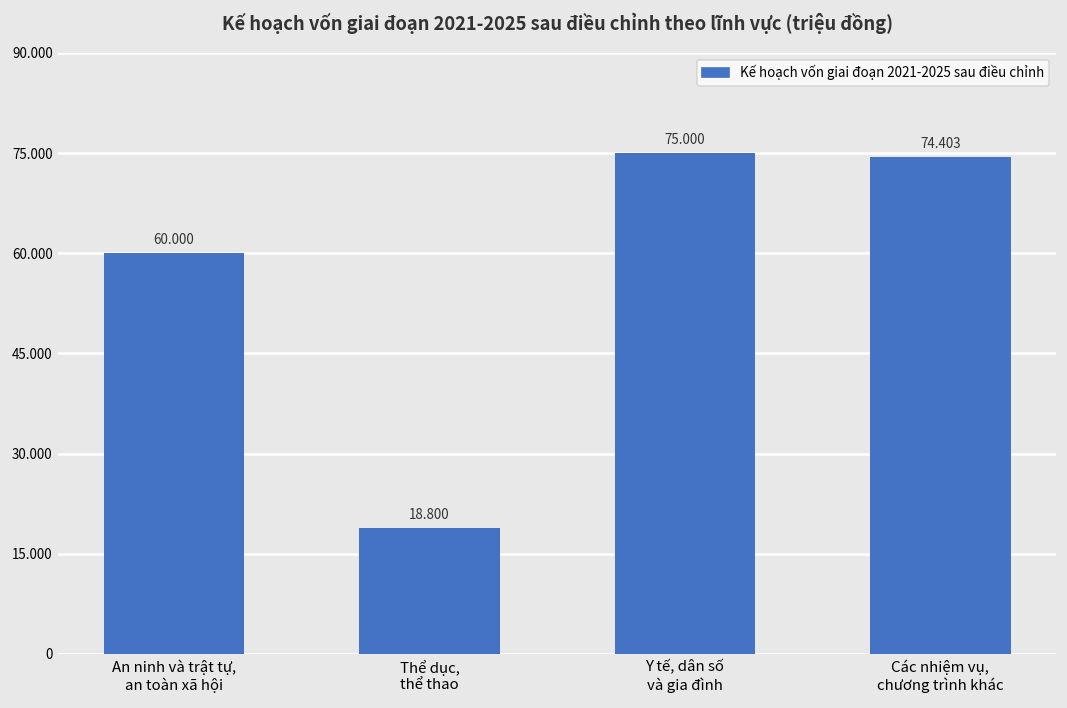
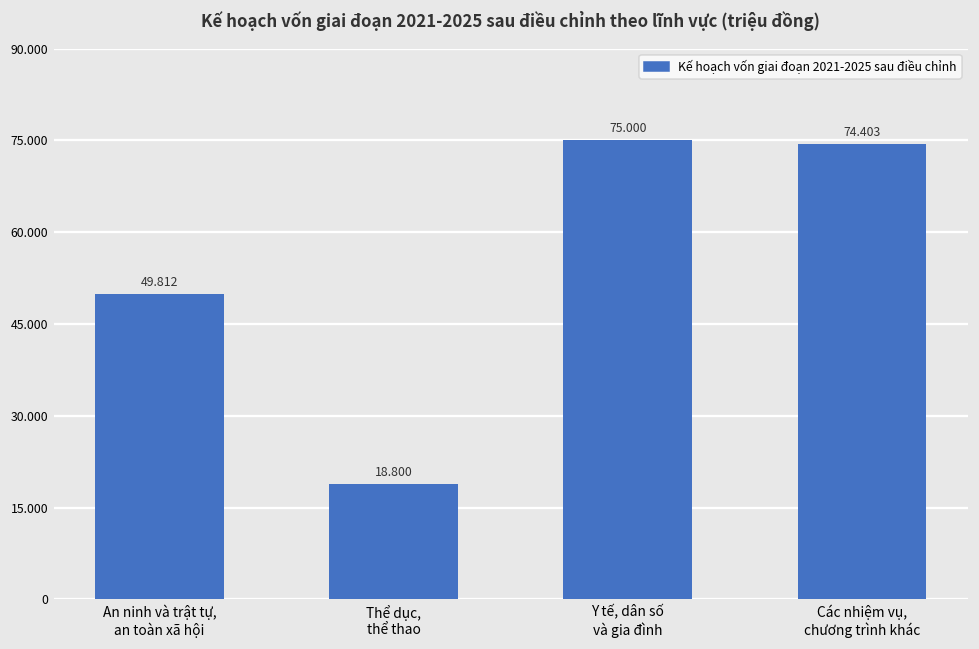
An ninh và trật tự, an toàn xã hội: 60.000 -> 49.812
